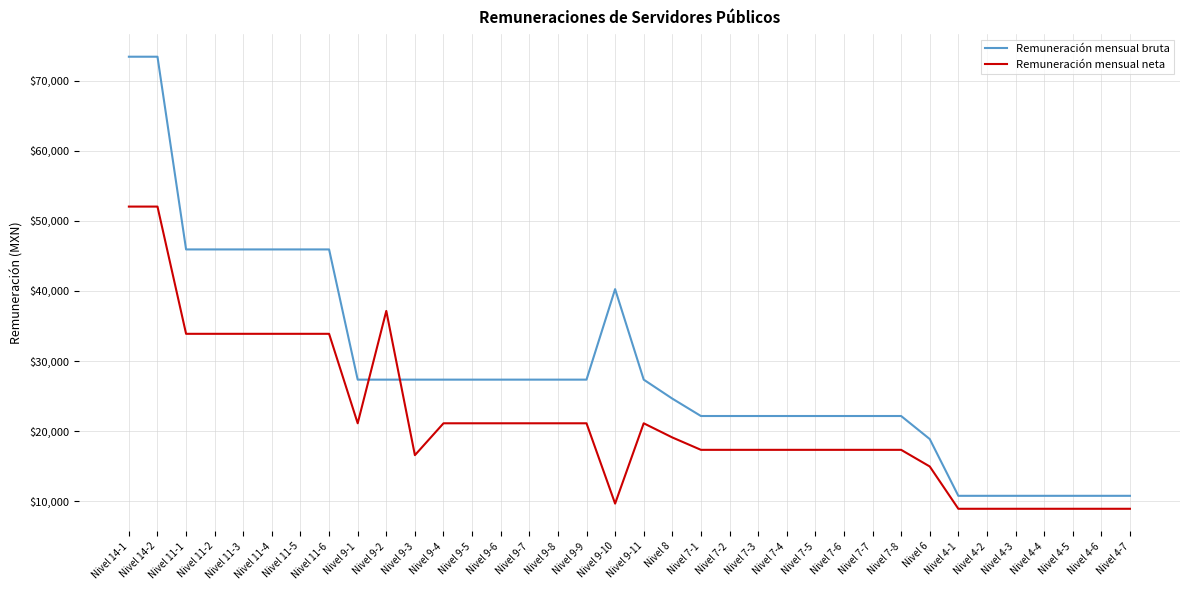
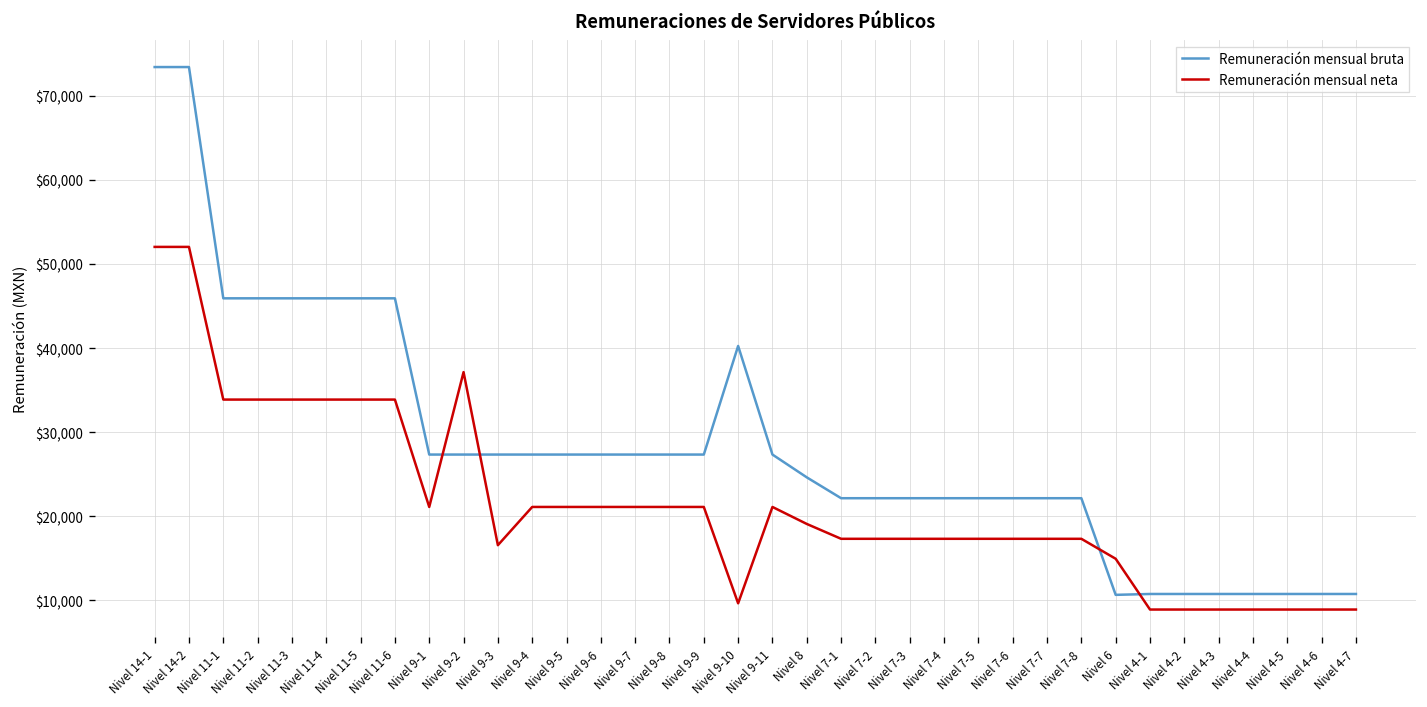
Remuneración mensual bruta, Nivel 6: $19,000 -> $11,000
